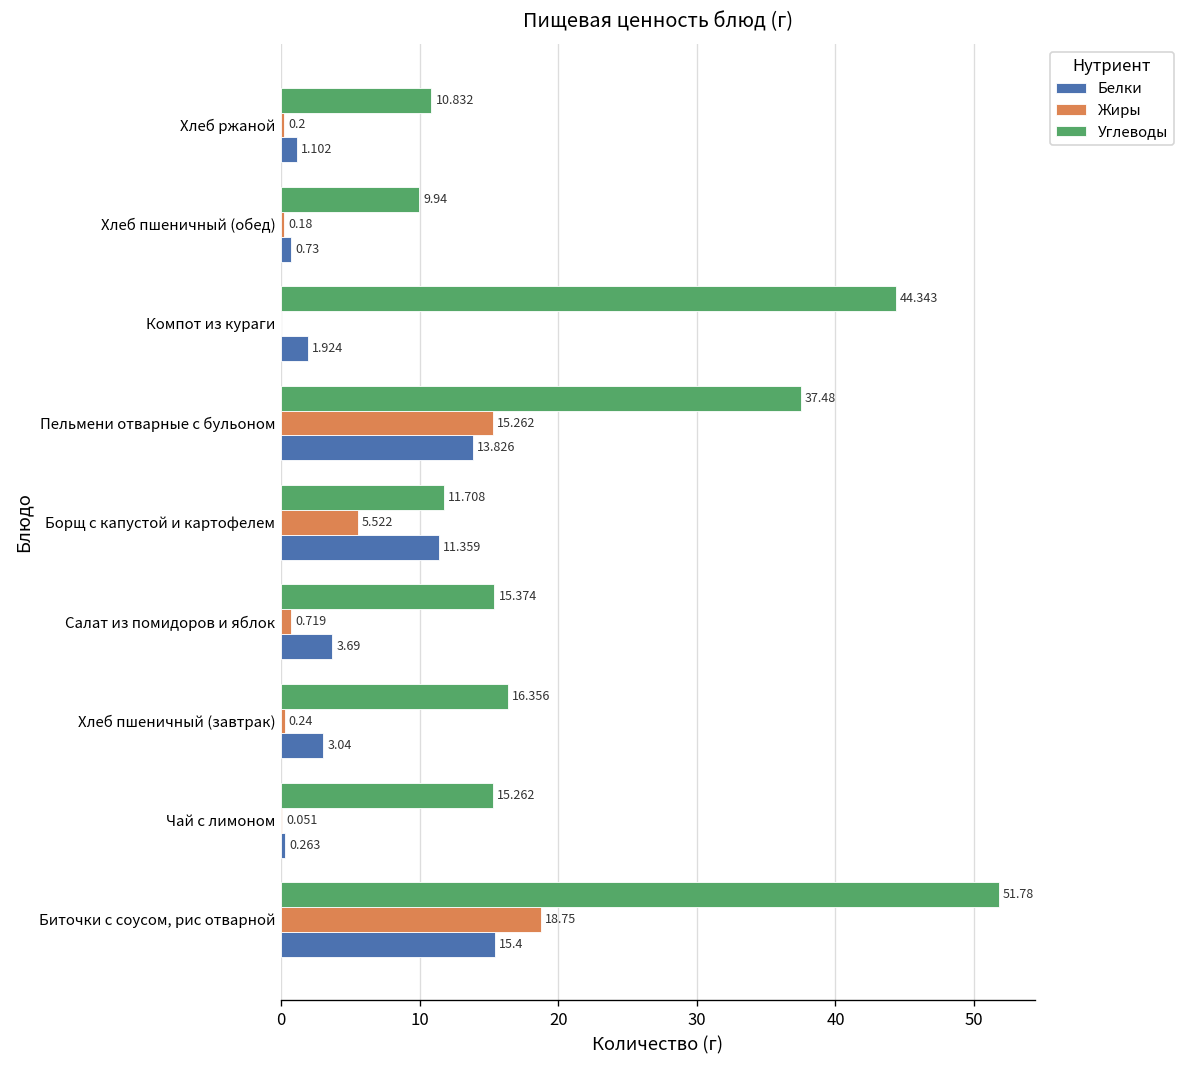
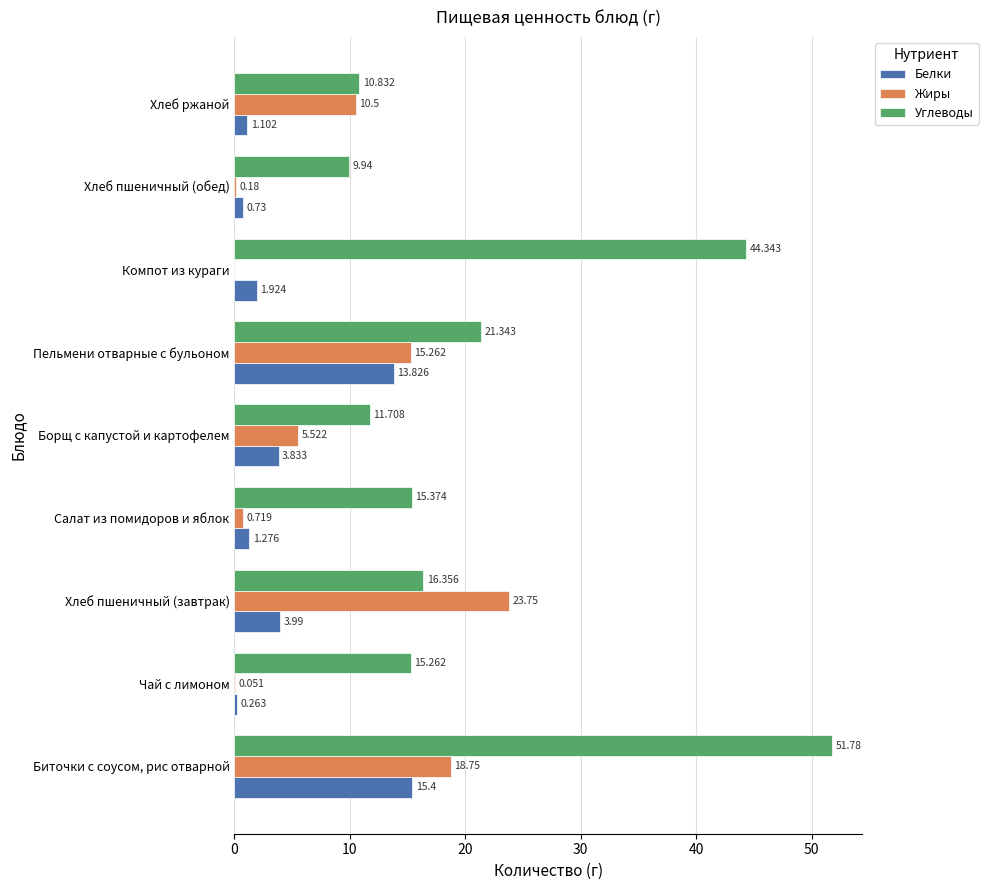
Жиры, Хлеб ржаной: 0.2 -> 10.5
Углеводы, Пельмени отварные с бульоном: 37.48 -> 21.343
Белки, Борщ с капустой и картофелем: 11.359 -> 3.833
Белки, Салат из помидоров и яблок: 3.69 -> 1.276
Жиры, Хлеб пшеничный (завтрак): 0.24 -> 23.75
Белки, Хлеб пшеничный (завтрак): 3.04 -> 3.99
